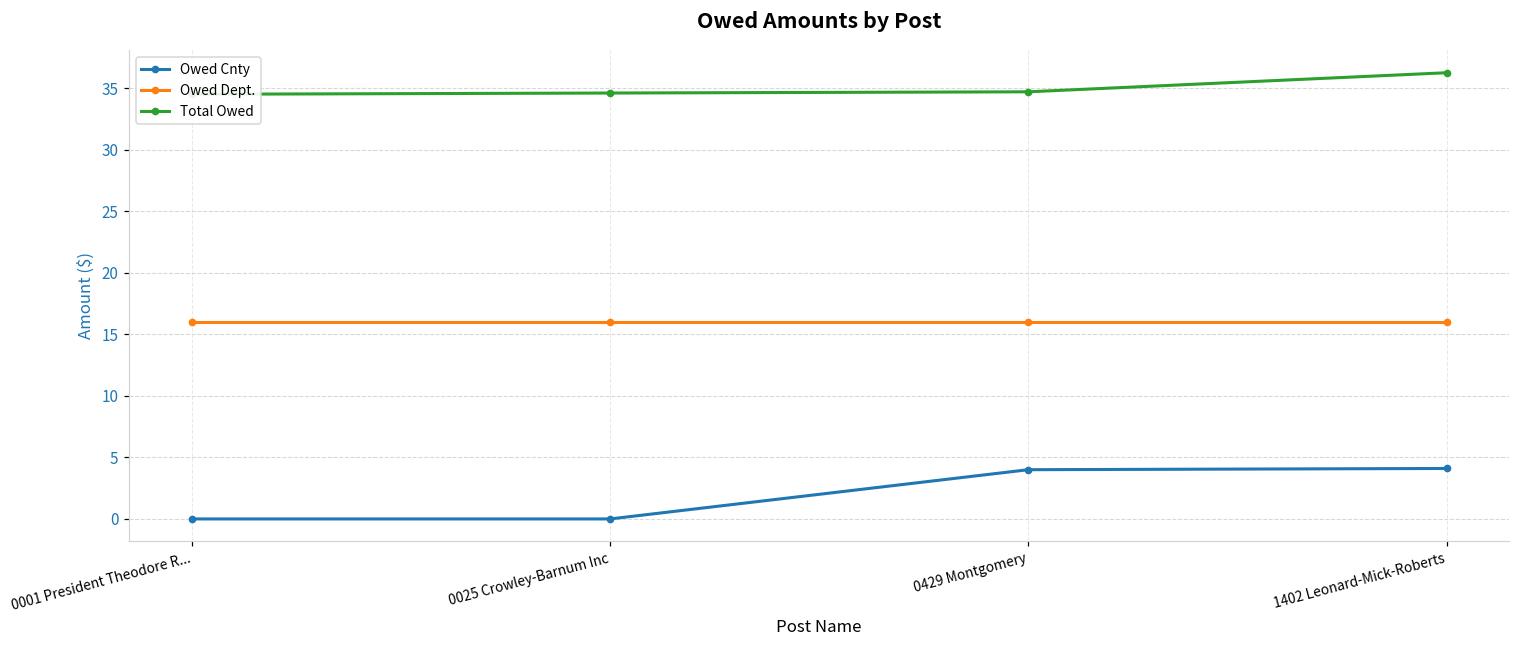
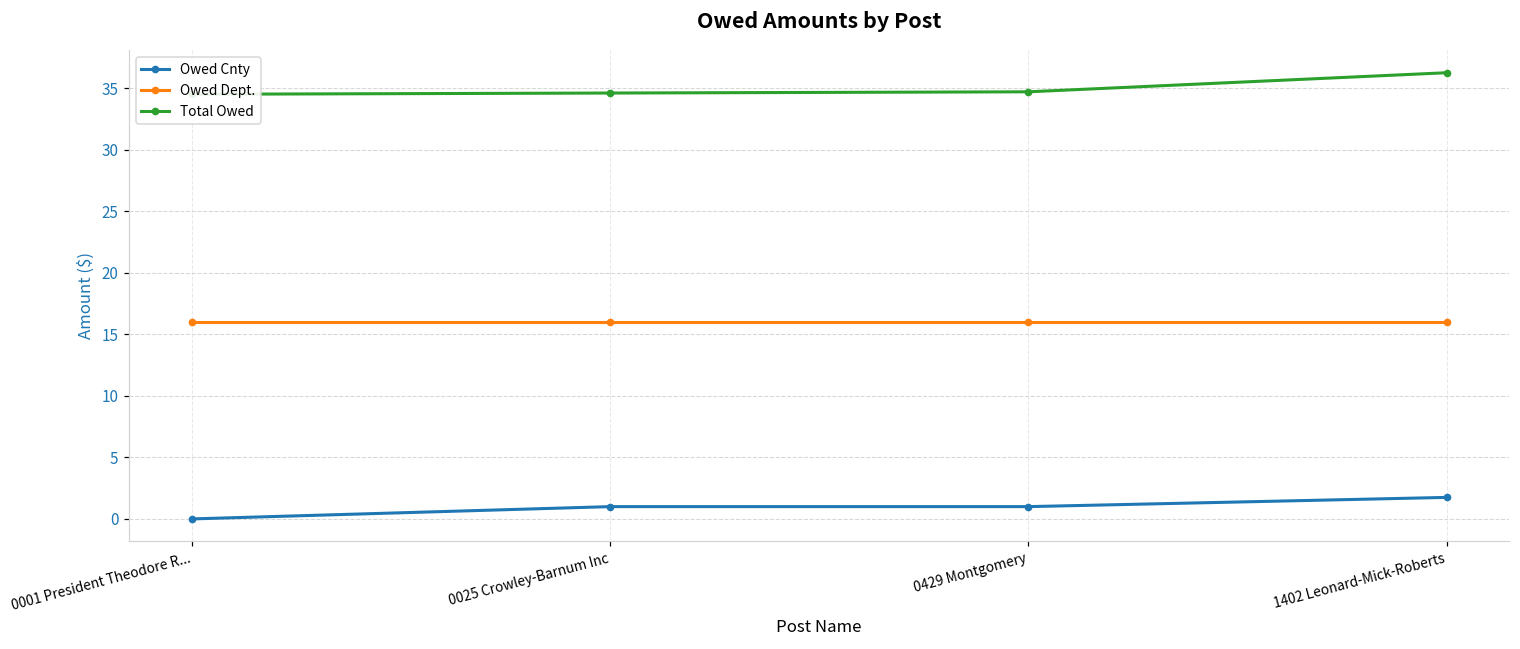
Owed Cnty, 0025 Crowley-Barnum Inc: 0 -> 1
Owed Cnty, 0429 Montgomery: 4 -> 1
Owed Cnty, 1402 Leonard-Mick-Roberts: 4.1 -> 1.8
